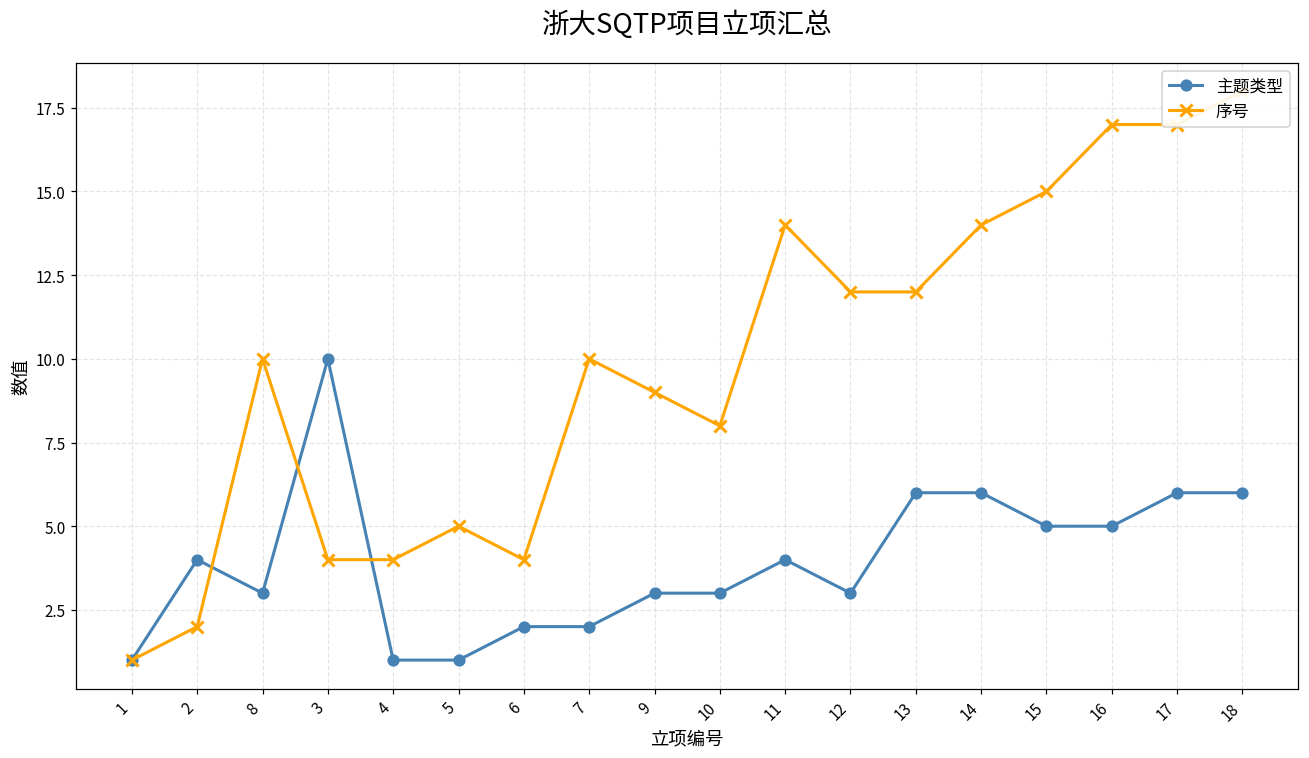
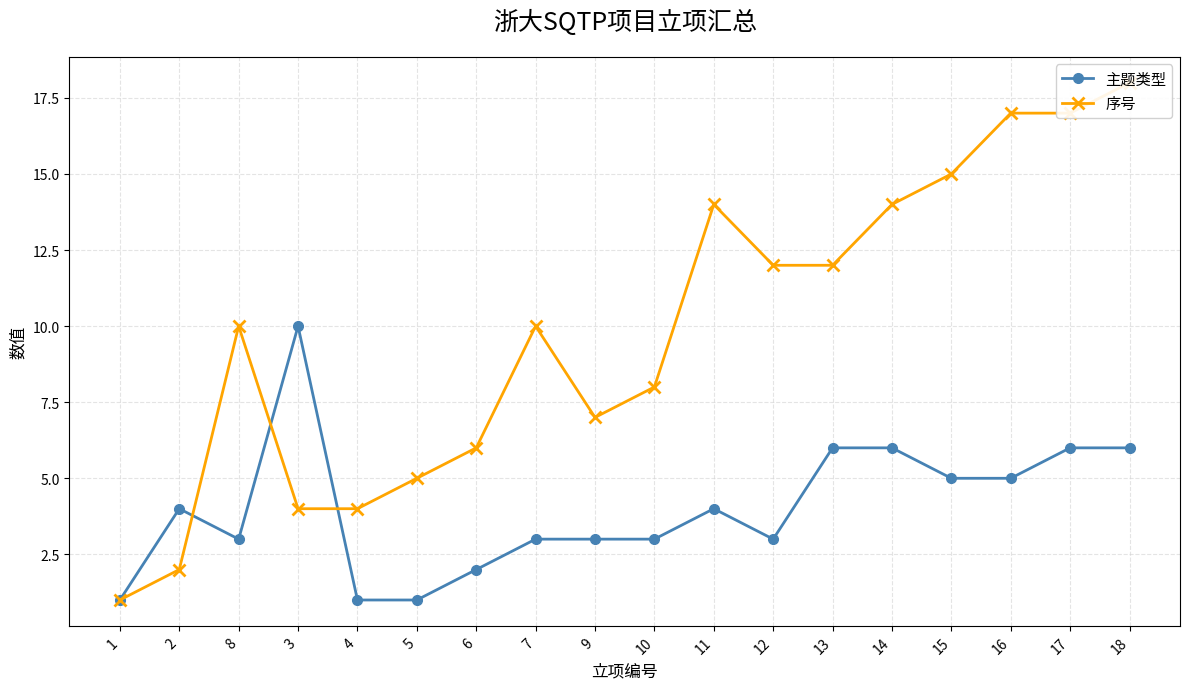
序号, 6: 4 -> 6
主题类型, 7: 2 -> 3
序号, 9: 9 -> 7
